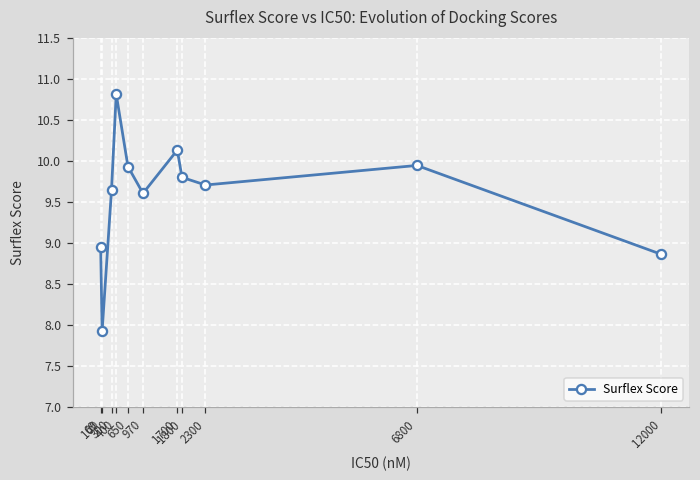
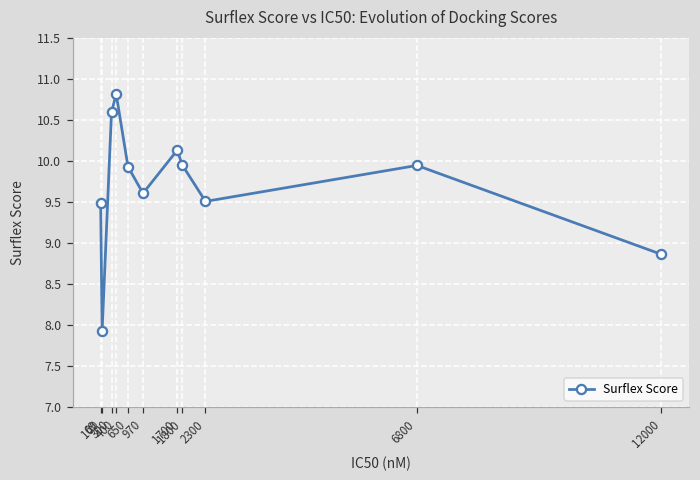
69: 9.0 -> 9.5
300: 9.6 -> 10.6
1800: 9.8 -> 10.0
2300: 9.7 -> 9.5
